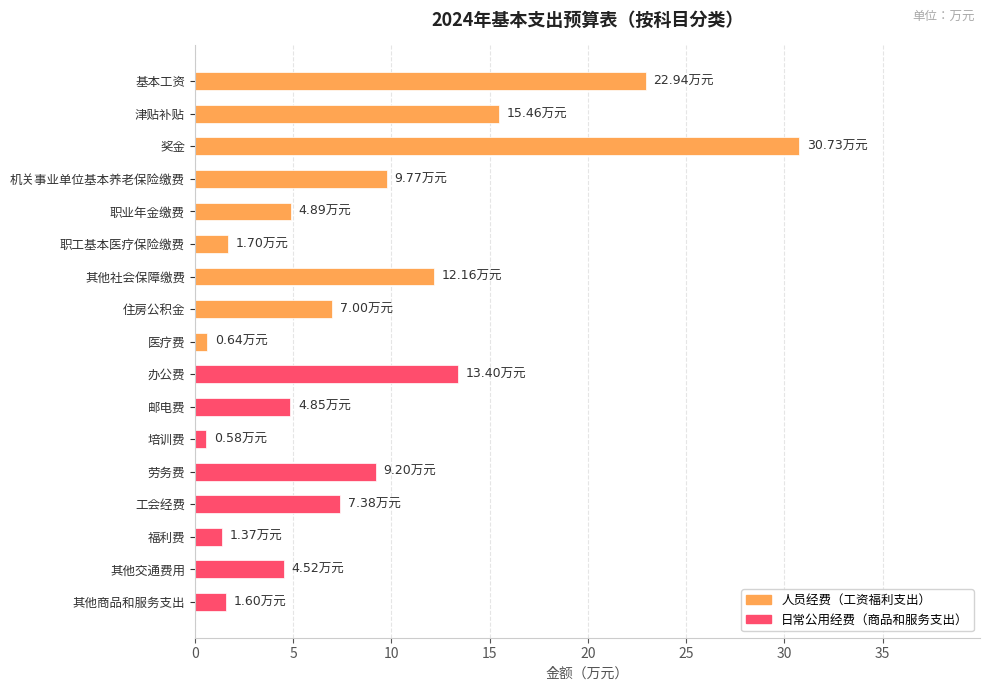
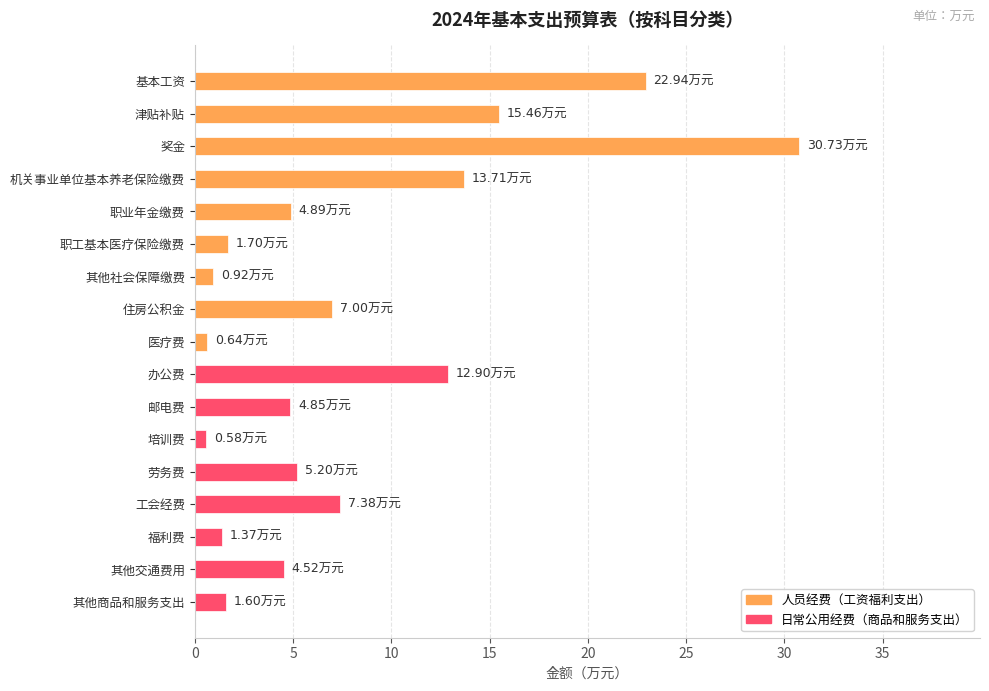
机关事业单位基本养老保险缴费: 9.77 -> 13.71
其他社会保障缴费: 12.16 -> 0.92
办公费: 13.40 -> 12.90
劳务费: 9.20 -> 5.20
